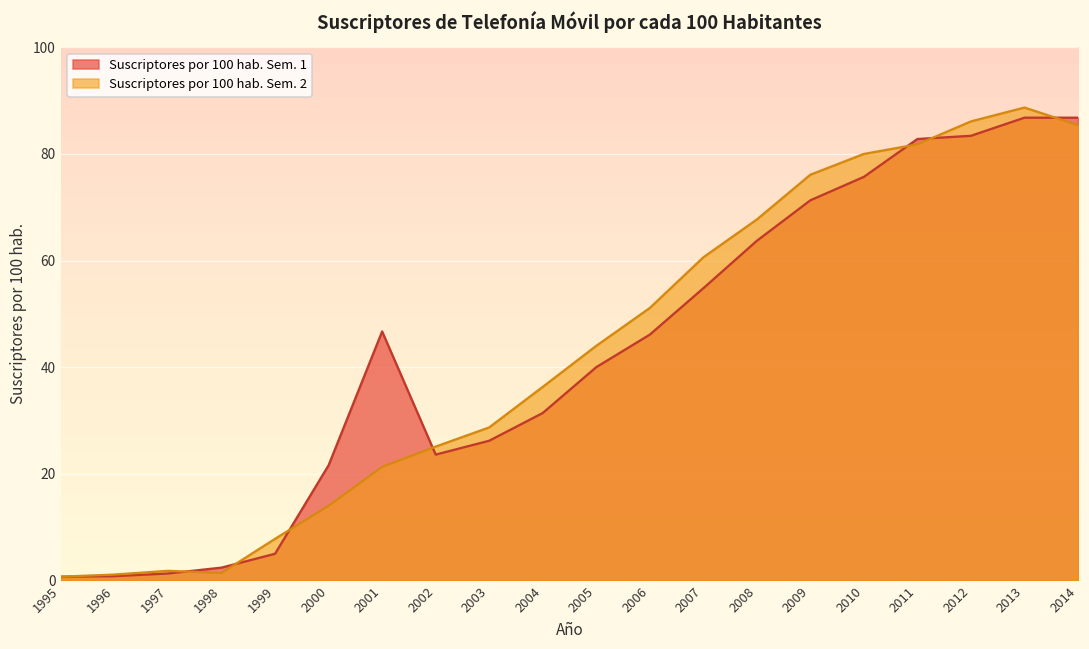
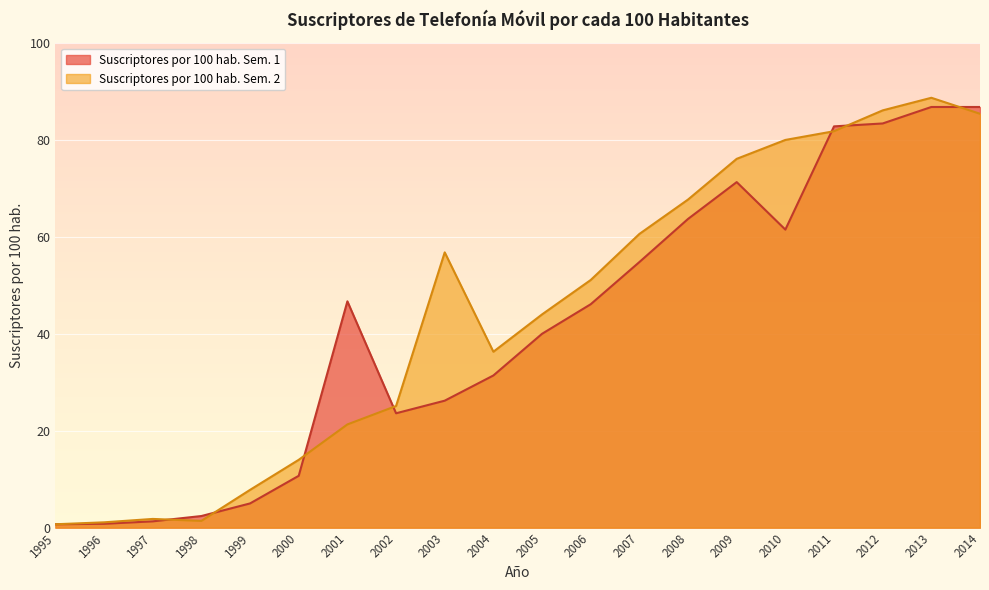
Suscriptores por 100 hab. Sem. 1, 2000: 22 -> 11
Suscriptores por 100 hab. Sem. 2, 2003: 29 -> 57
Suscriptores por 100 hab. Sem. 1, 2010: 76 -> 62
